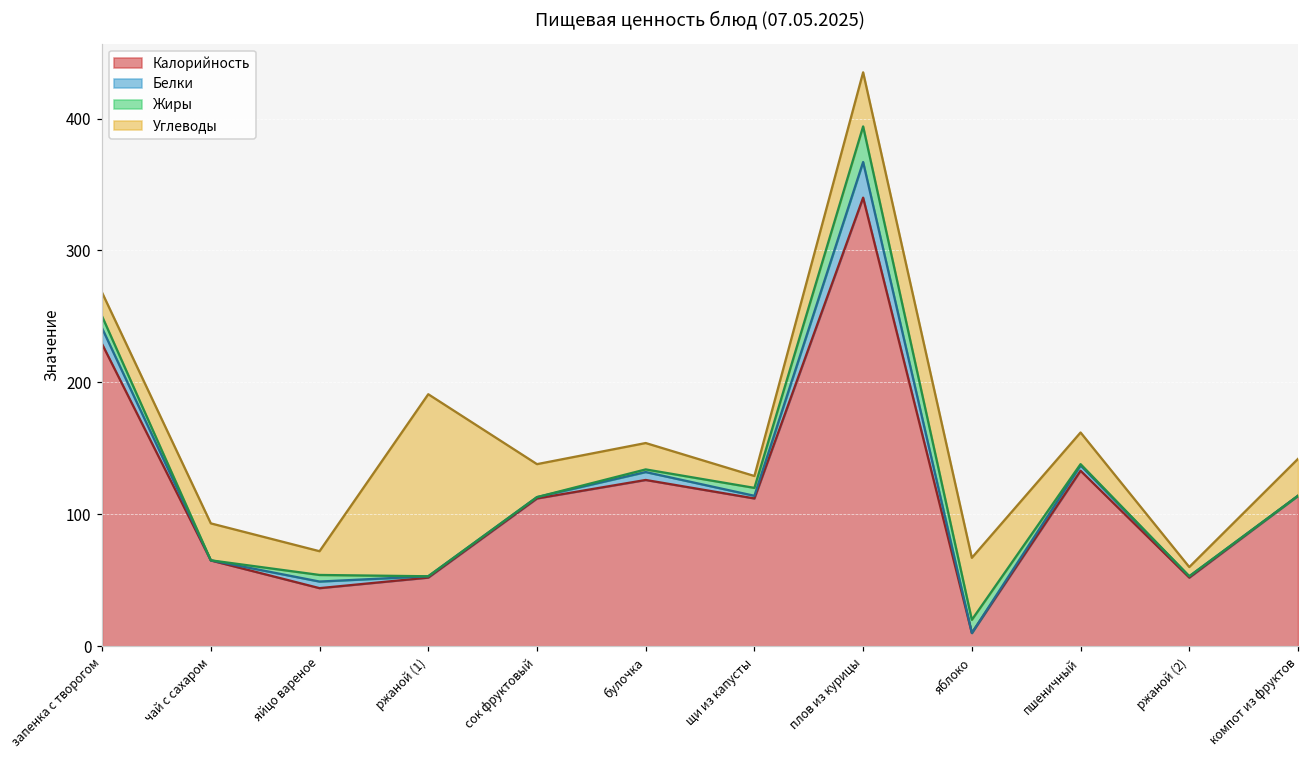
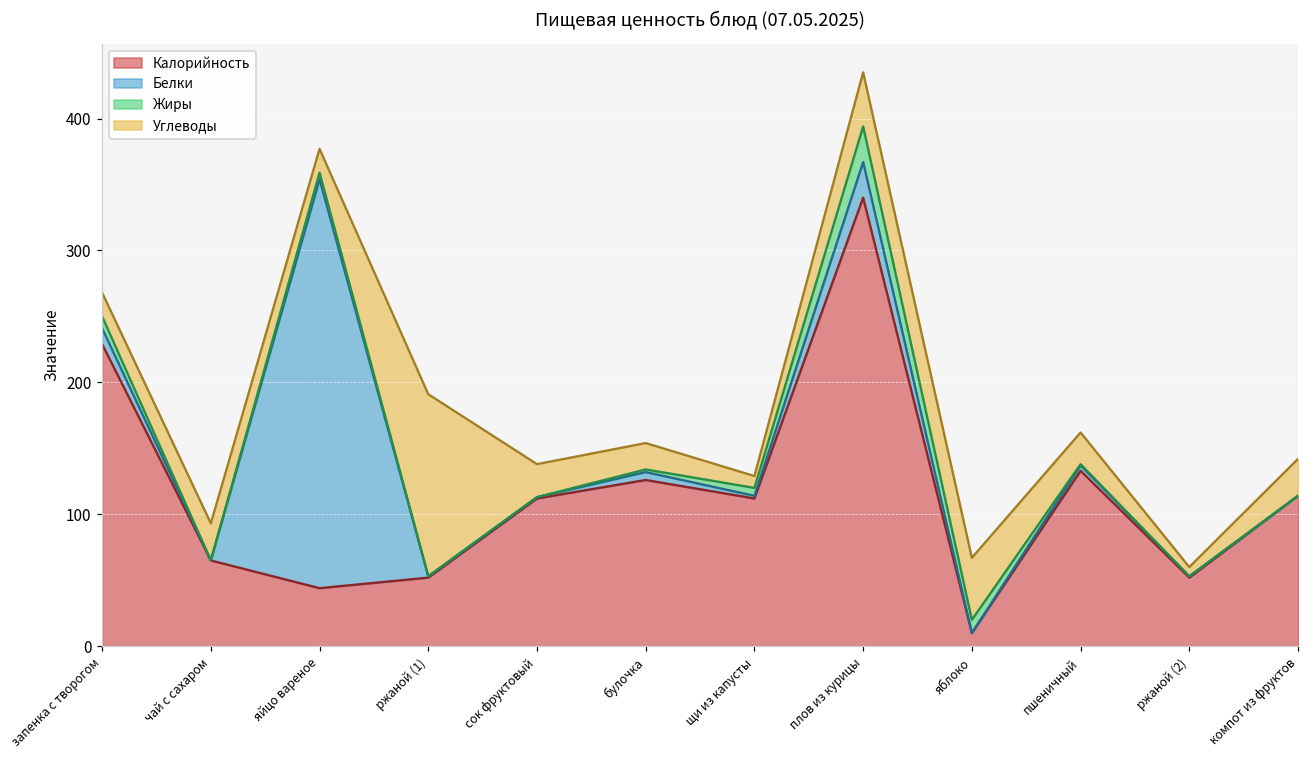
Белки, яйцо вареное: 5 -> 310
